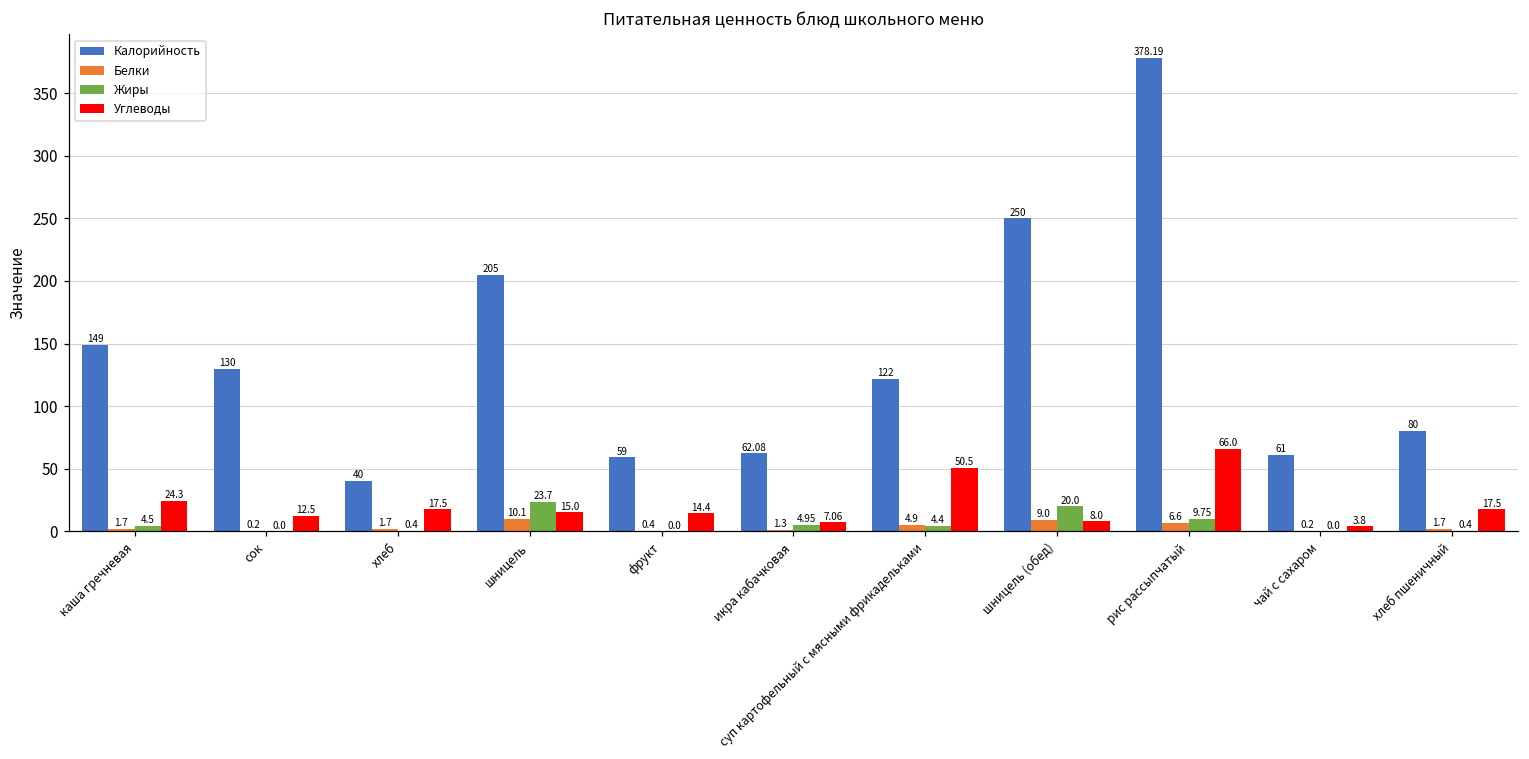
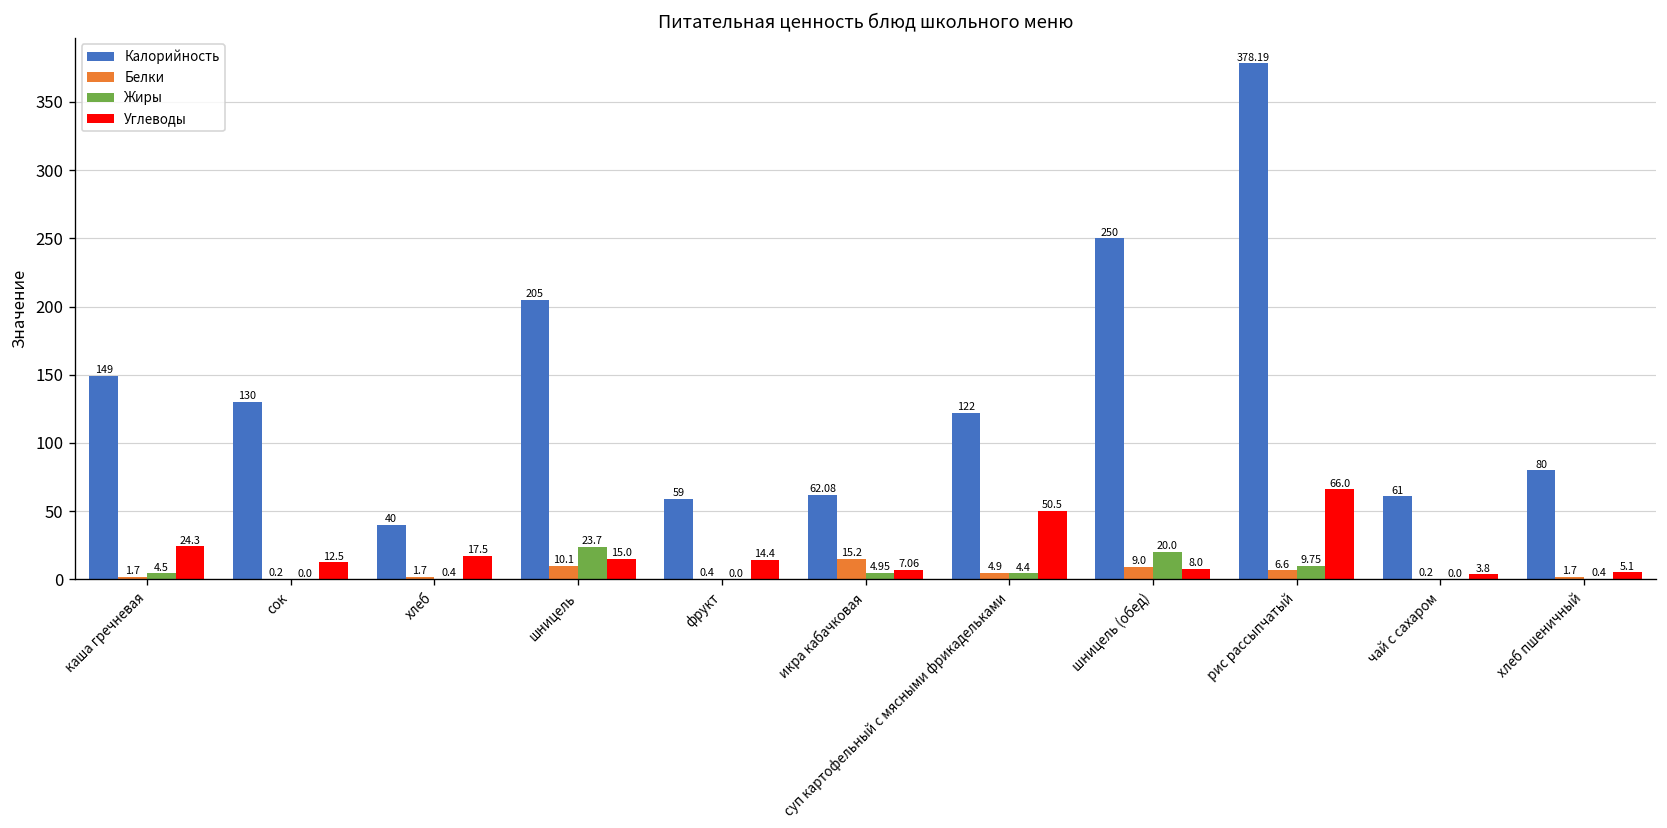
Белки, икра кабачковая: 1.3 -> 15.2
Углеводы, хлеб пшеничный: 17.5 -> 5.1
